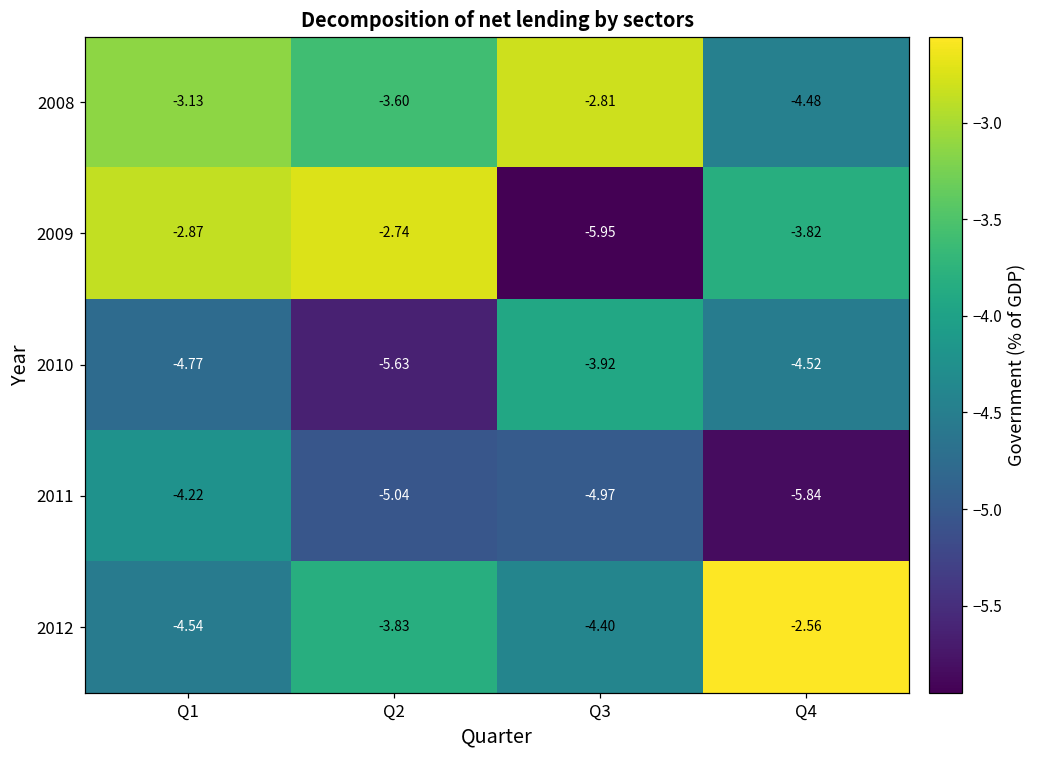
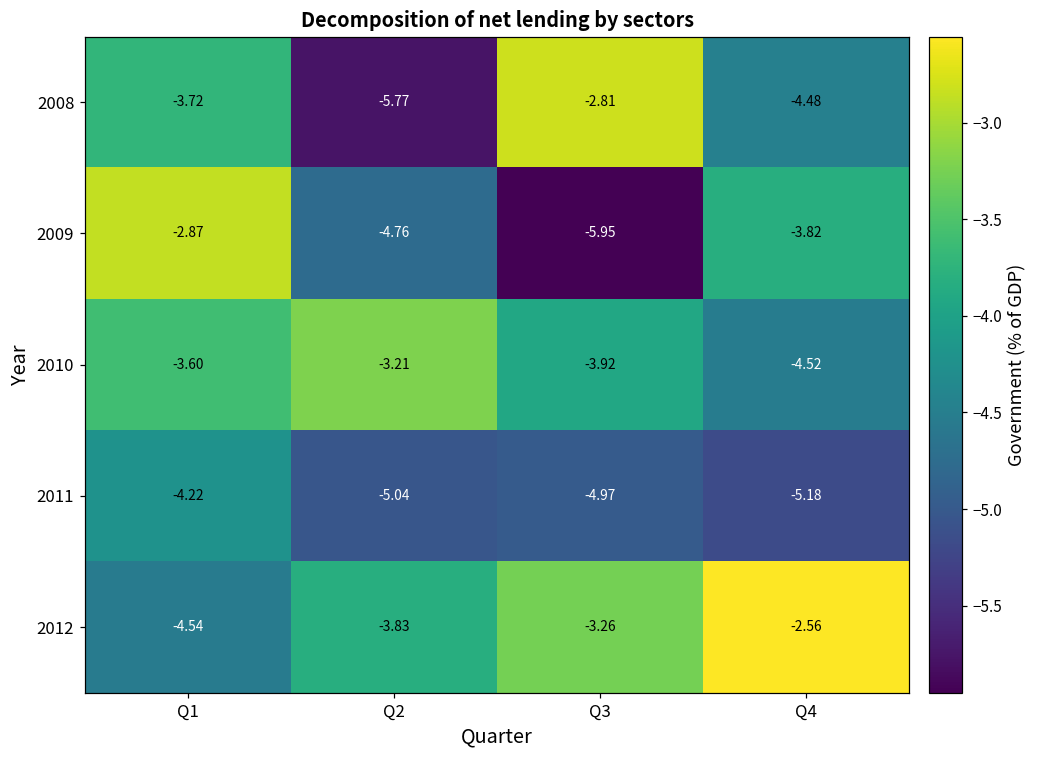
2008, Q1: -3.13 -> -3.72
2008, Q2: -3.60 -> -5.77
2009, Q2: -2.74 -> -4.76
2010, Q1: -4.77 -> -3.60
2010, Q2: -5.63 -> -3.21
2011, Q4: -5.84 -> -5.18
2012, Q3: -4.40 -> -3.26
